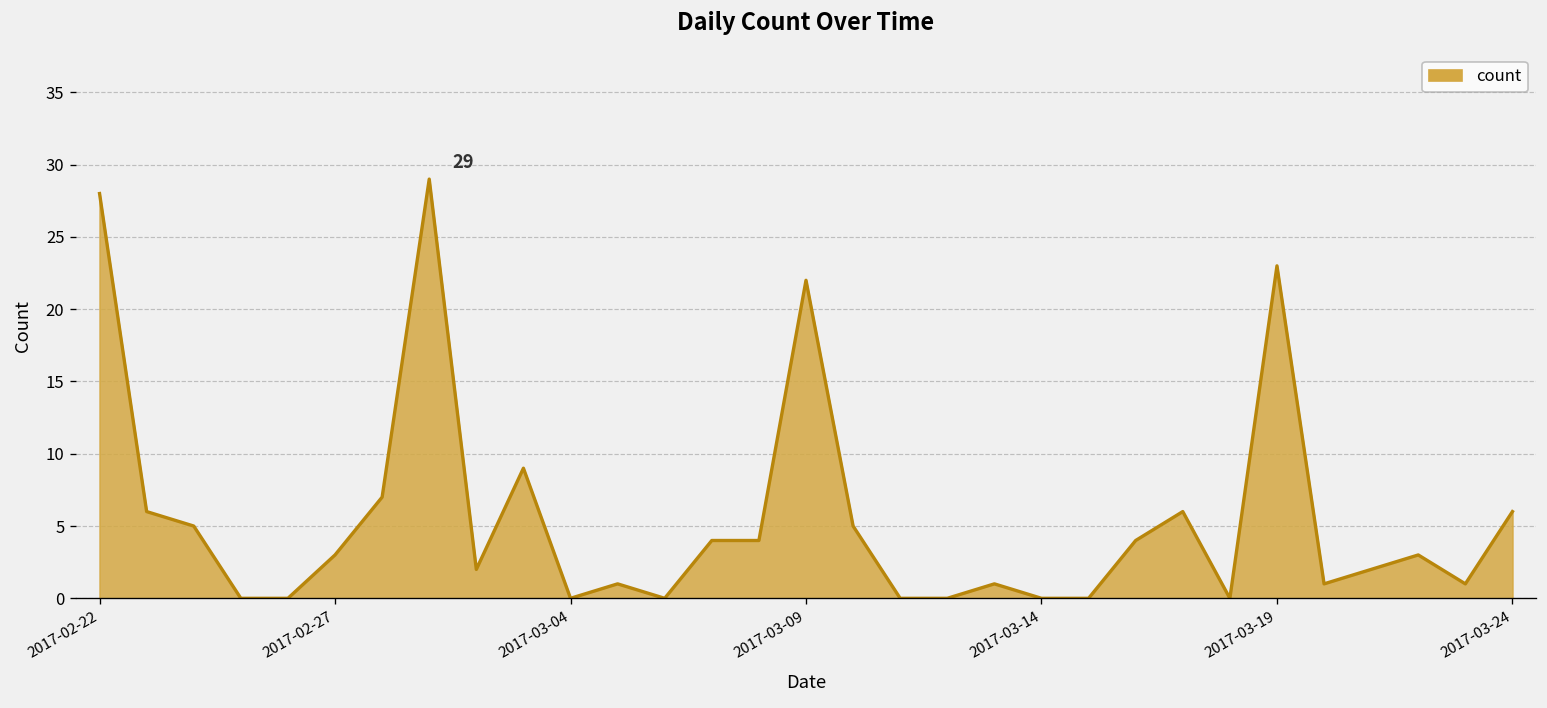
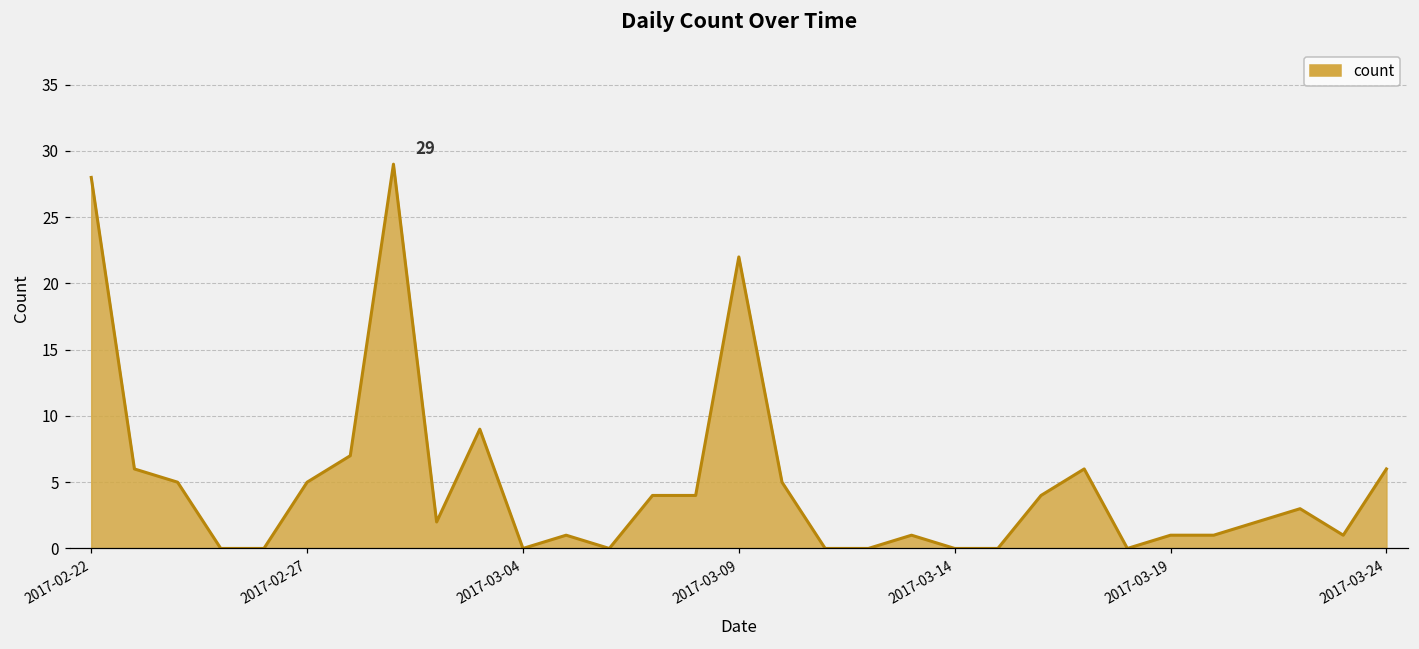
2017-02-27: 3 -> 5
2017-03-19: 23 -> 1
